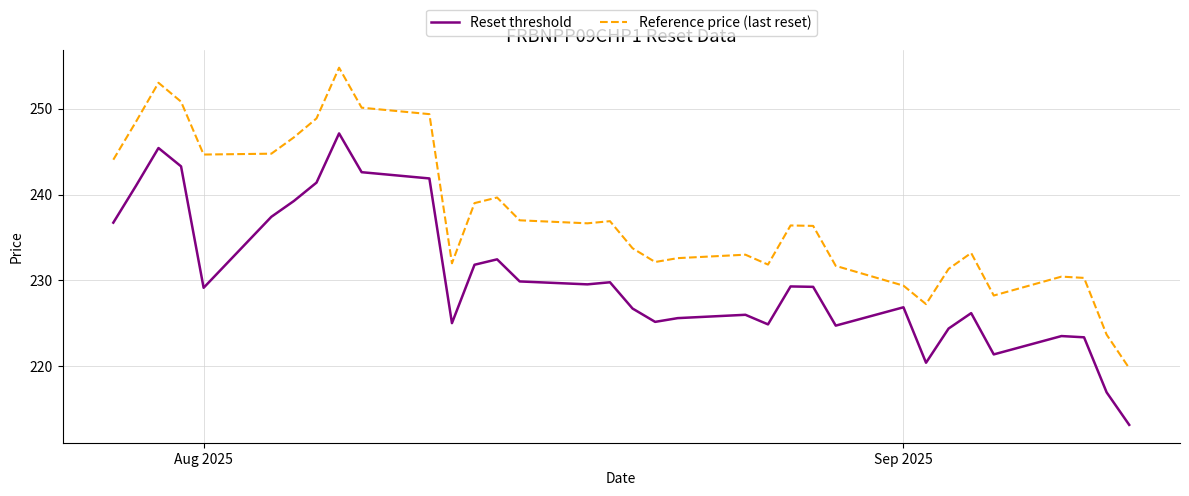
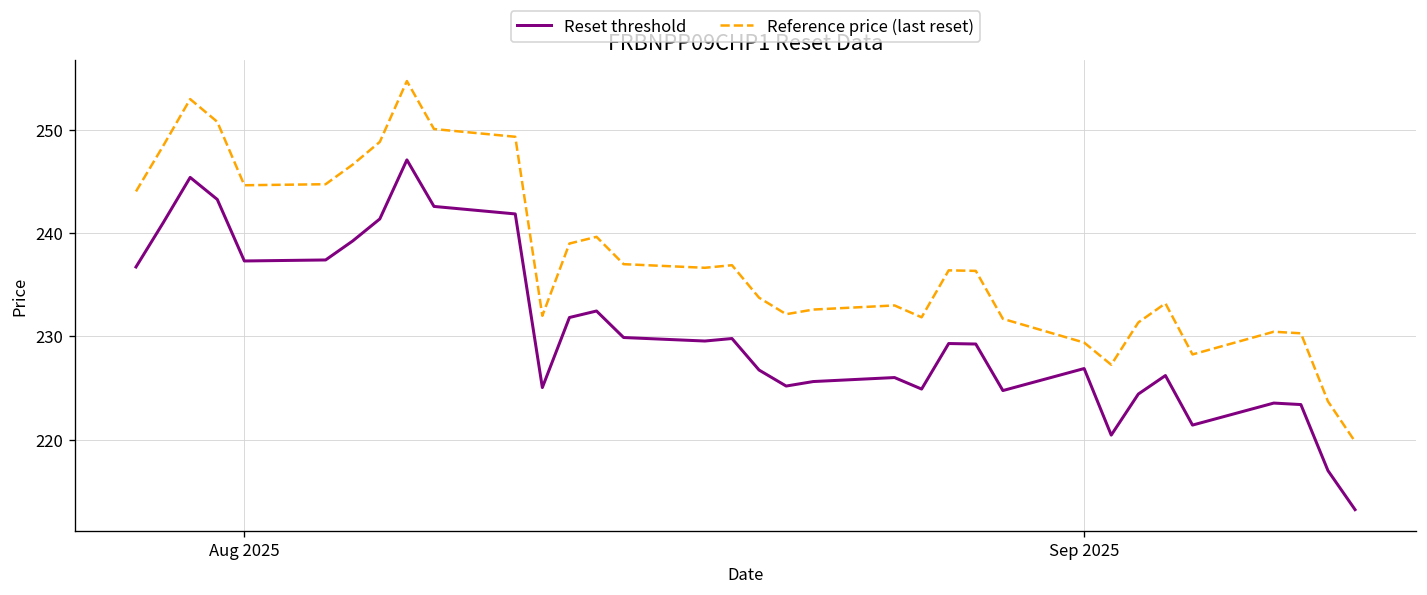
Reset threshold, Aug 2025: 229 -> 237
